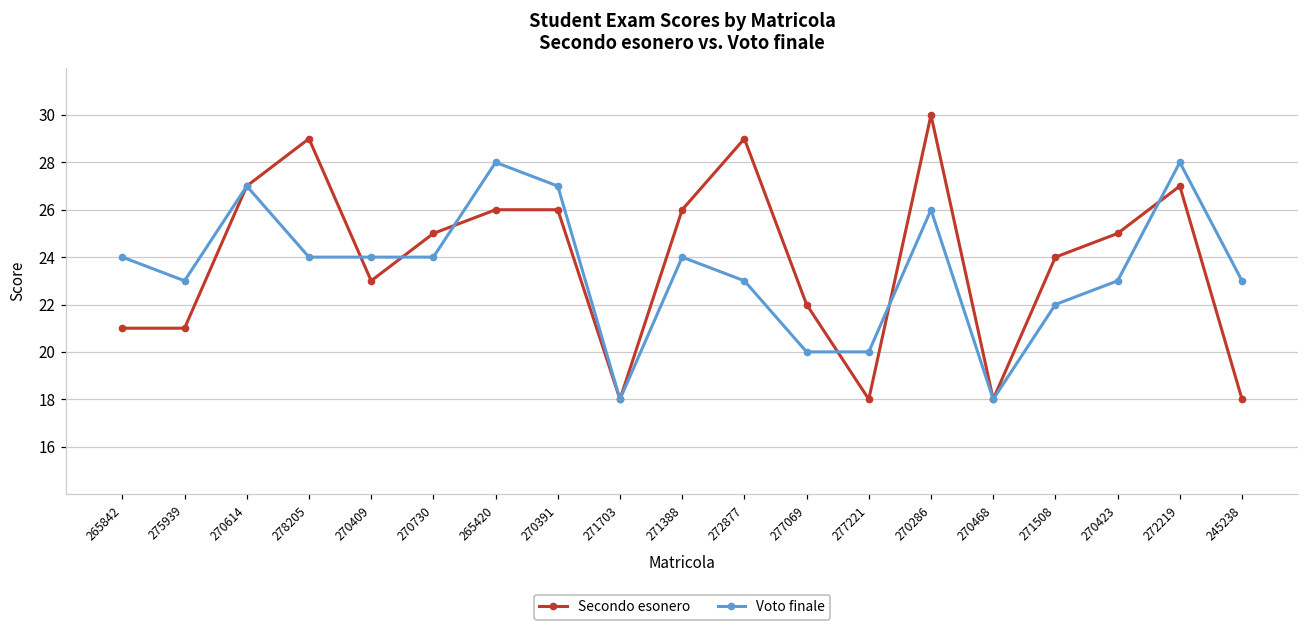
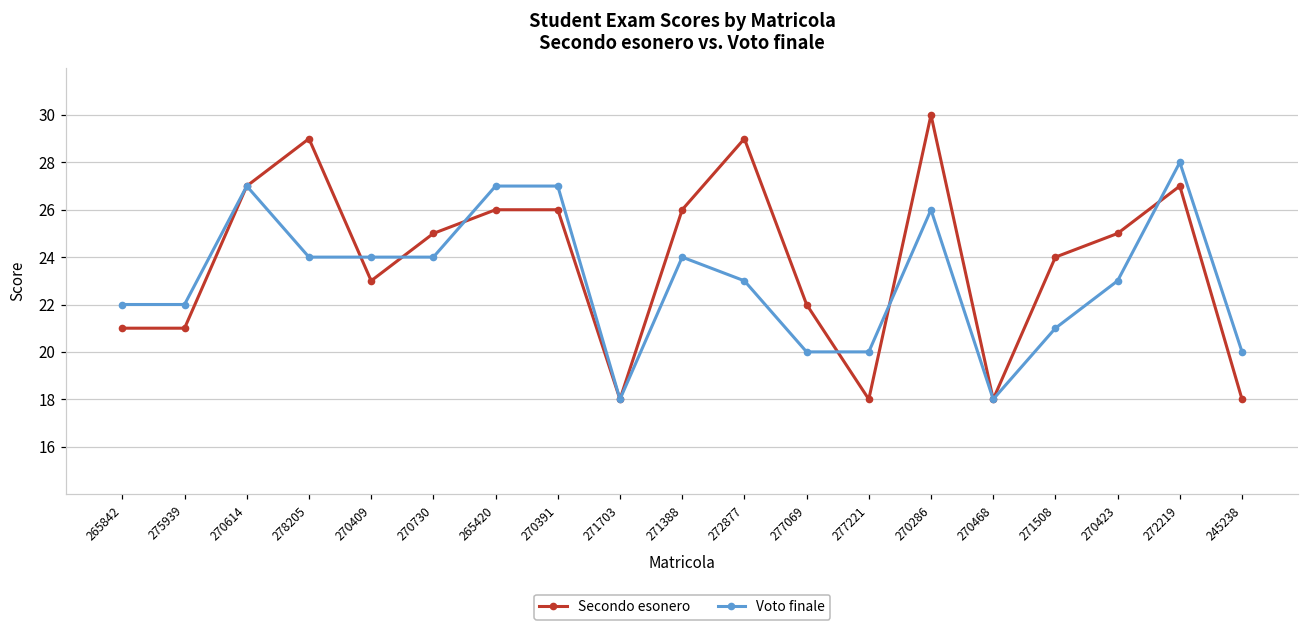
Voto finale, 265842: 24 -> 22
Voto finale, 275939: 23 -> 22
Voto finale, 265420: 28 -> 27
Voto finale, 271508: 22 -> 21
Voto finale, 245238: 23 -> 20
